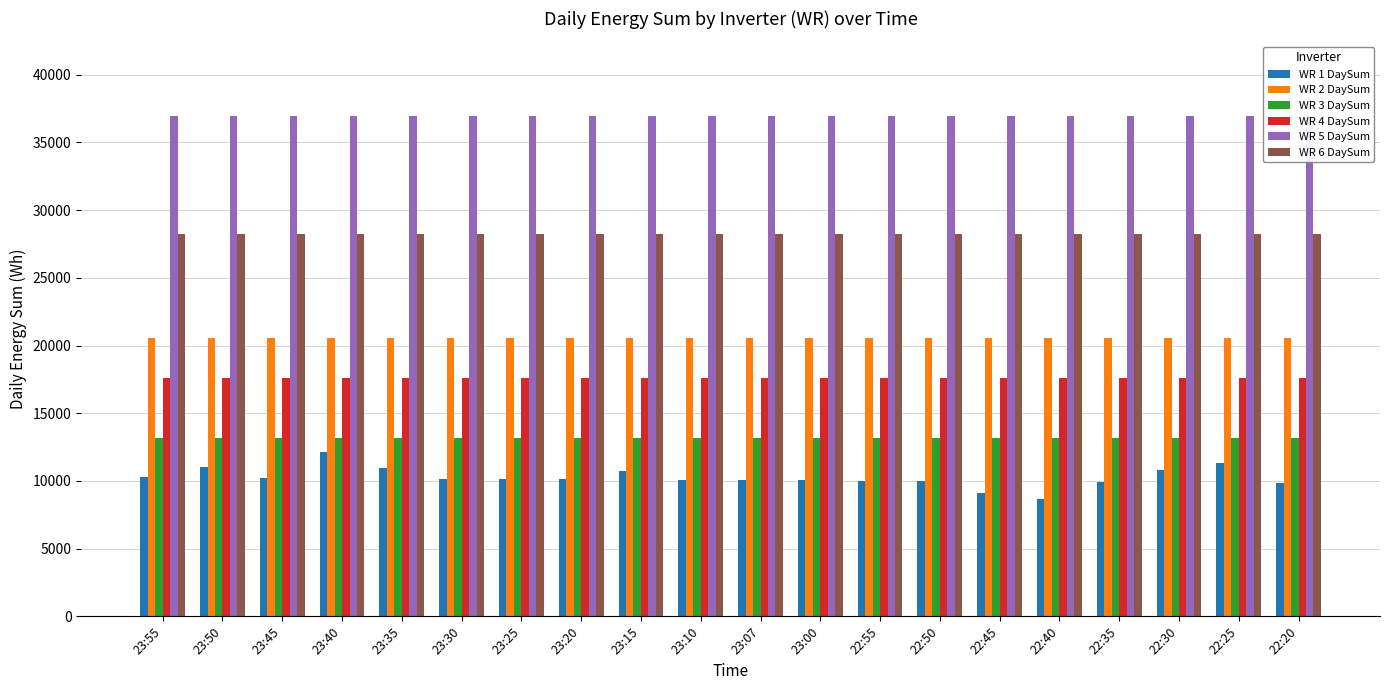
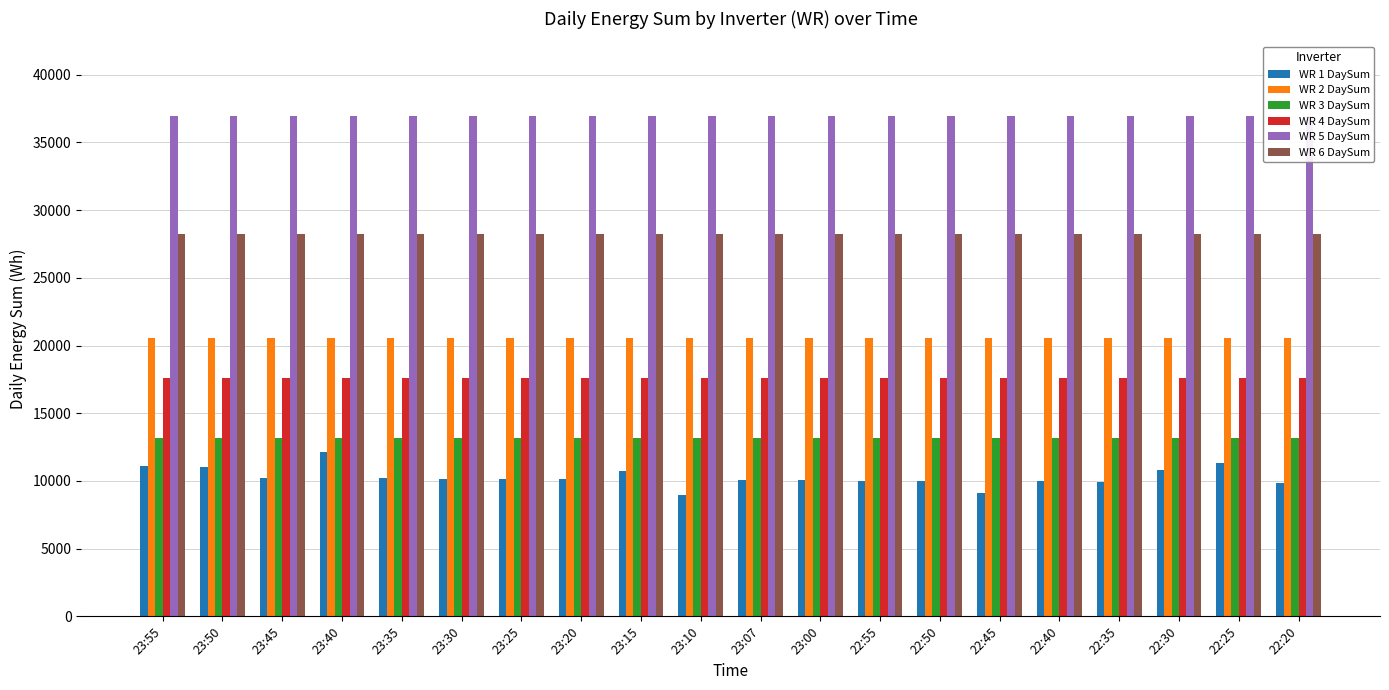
WR 1 DaySum, 23:55: 10300 -> 11100
WR 1 DaySum, 23:35: 11000 -> 10200
WR 1 DaySum, 23:10: 10100 -> 9000
WR 1 DaySum, 22:40: 8700 -> 10000
